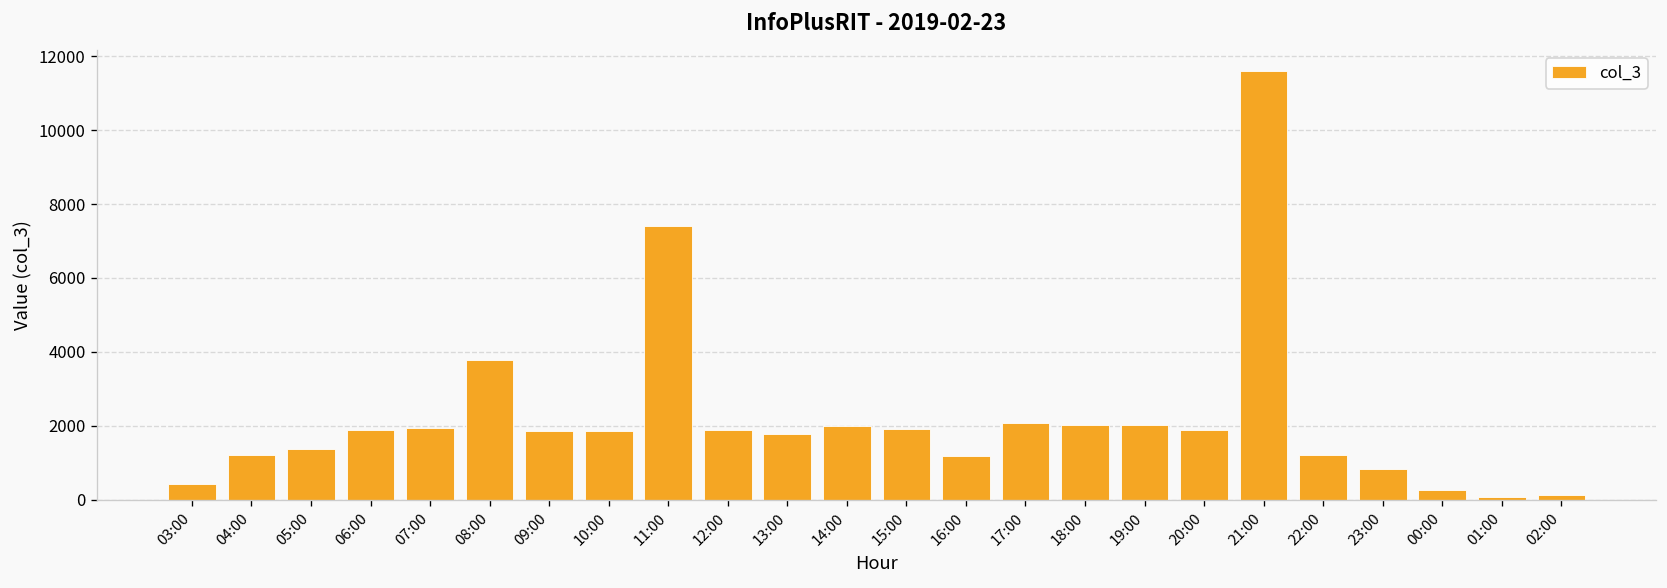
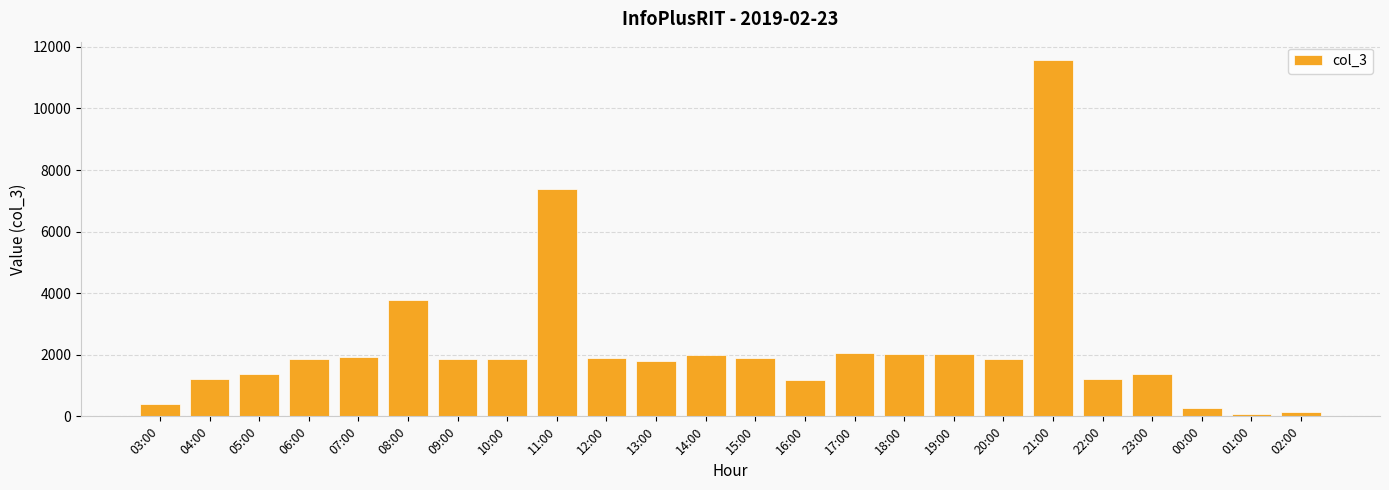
23:00: 800 -> 1400
